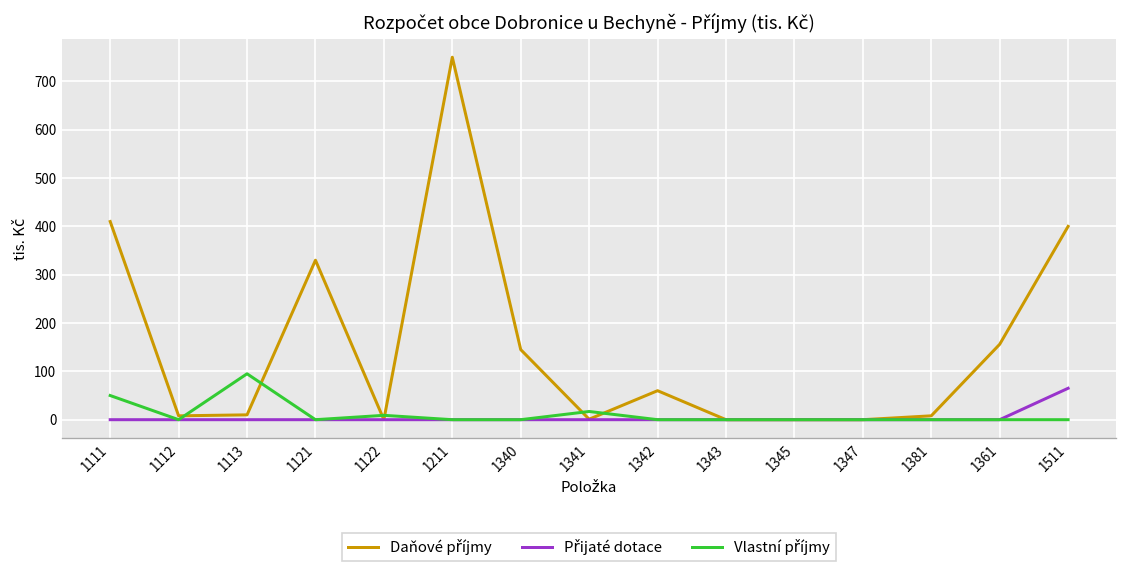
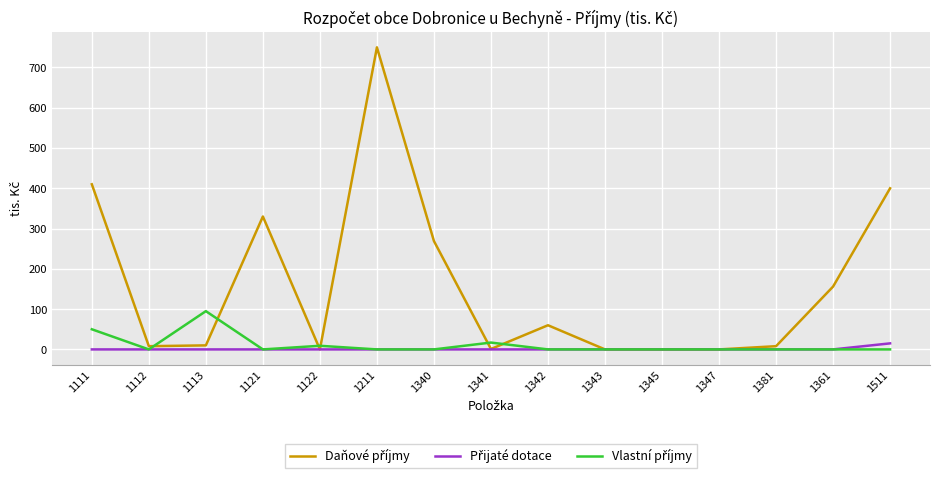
Daňové příjmy, 1340: 150 -> 270
Přijaté dotace, 1511: 70 -> 20
